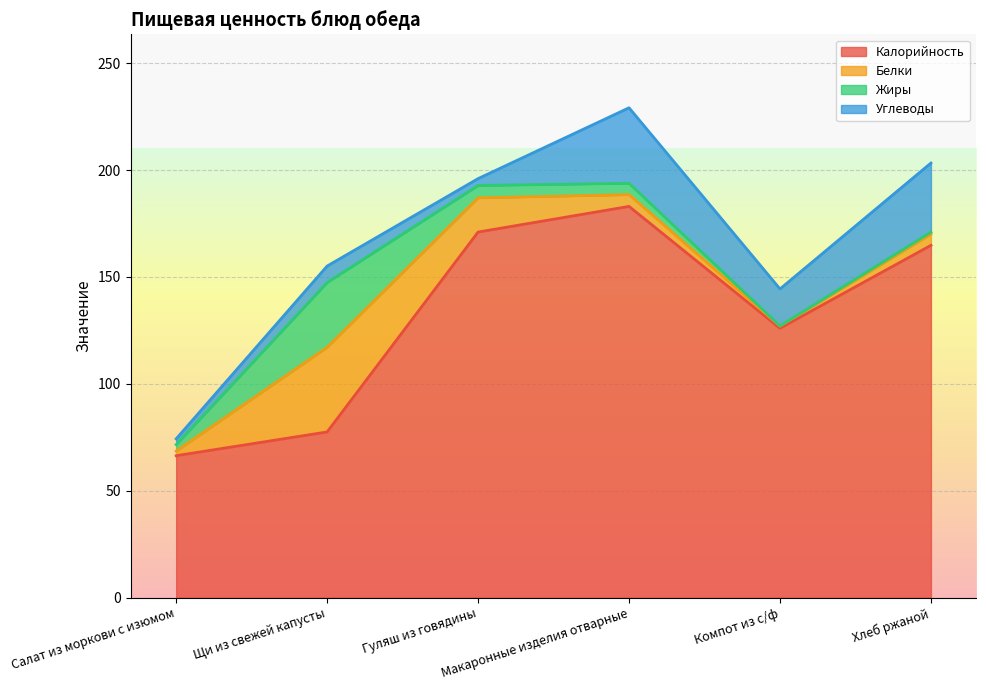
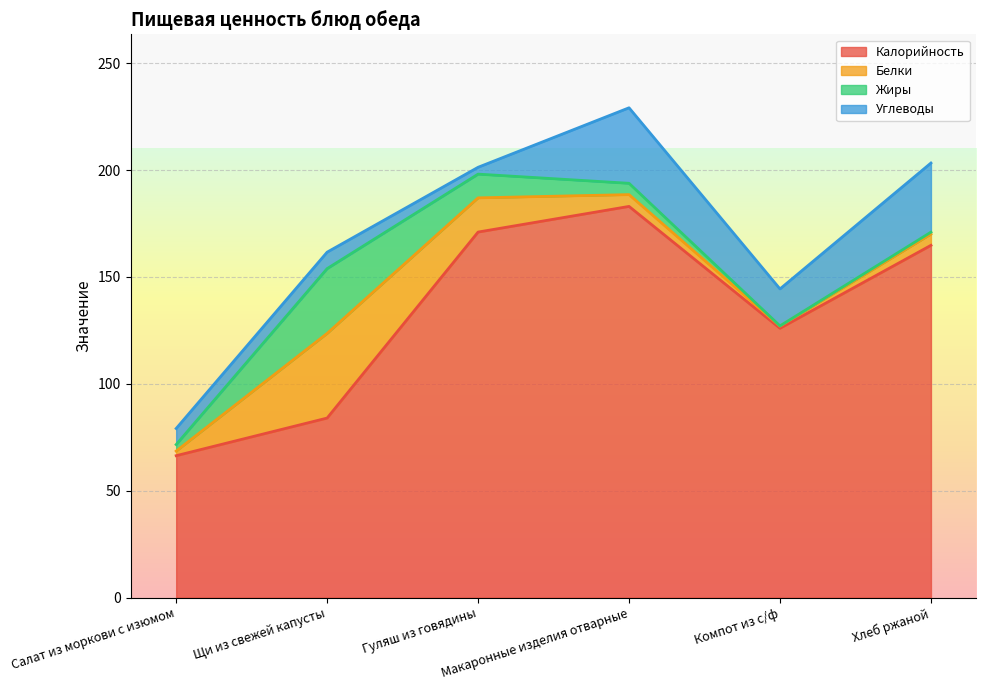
Углеводы, Салат из моркови с изюмом: 3 -> 8
Калорийность, Щи из свежей капусты: 78 -> 84
Жиры, Гуляш из говядины: 6 -> 11
